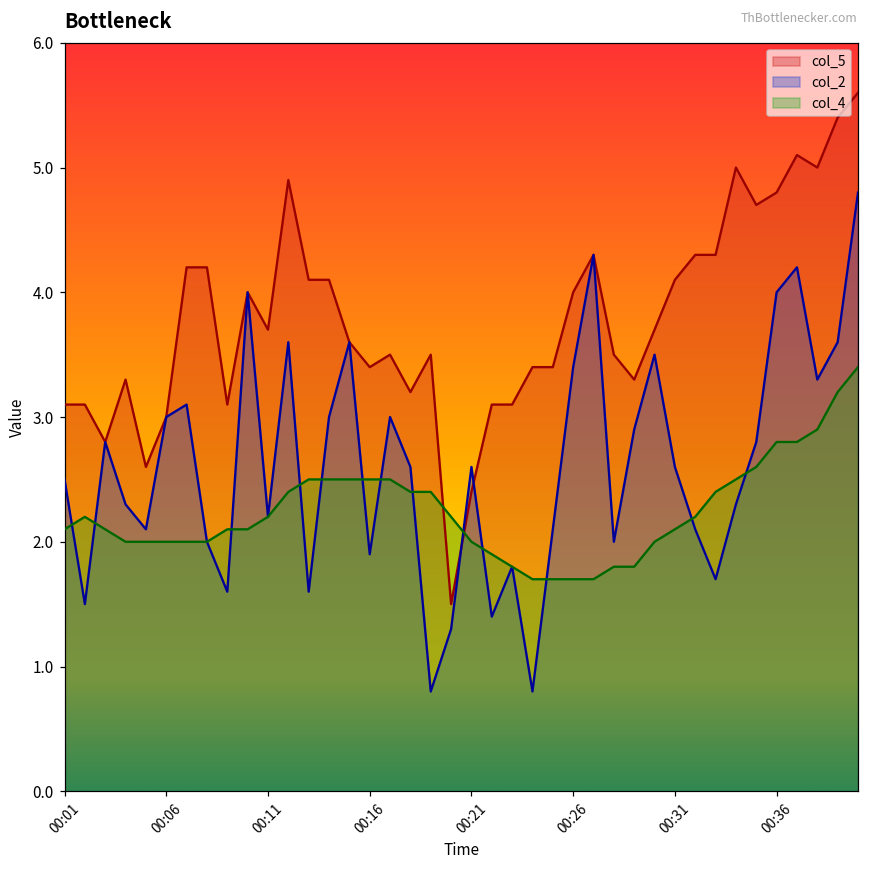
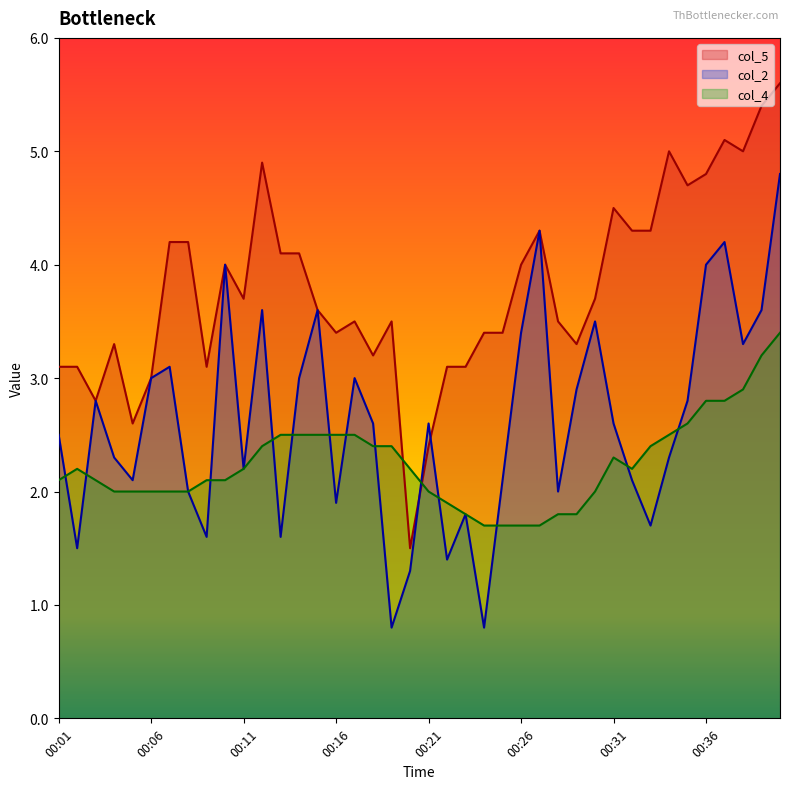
col_5, 00:31: 4.1 -> 4.5
col_4, 00:31: 2.1 -> 2.3
